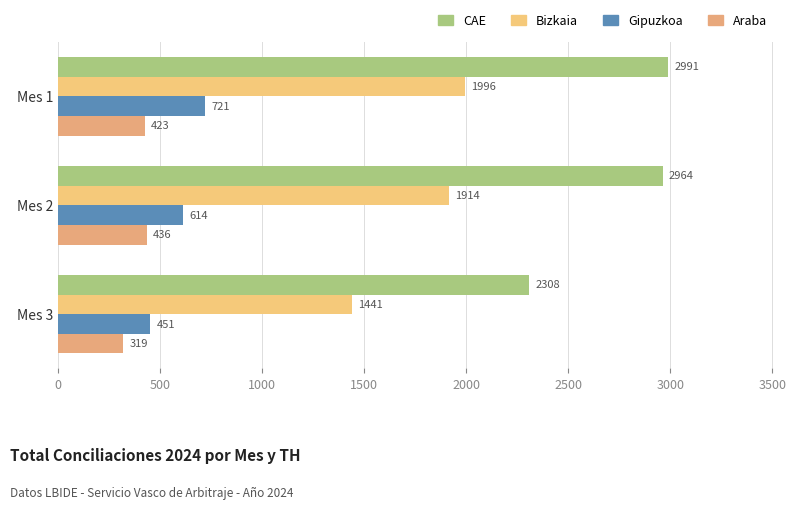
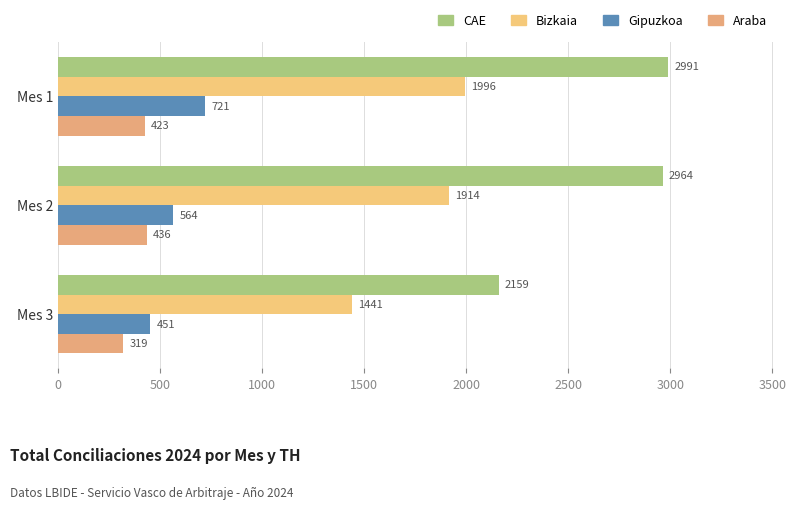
Gipuzkoa, Mes 2: 614 -> 564
CAE, Mes 3: 2308 -> 2159
